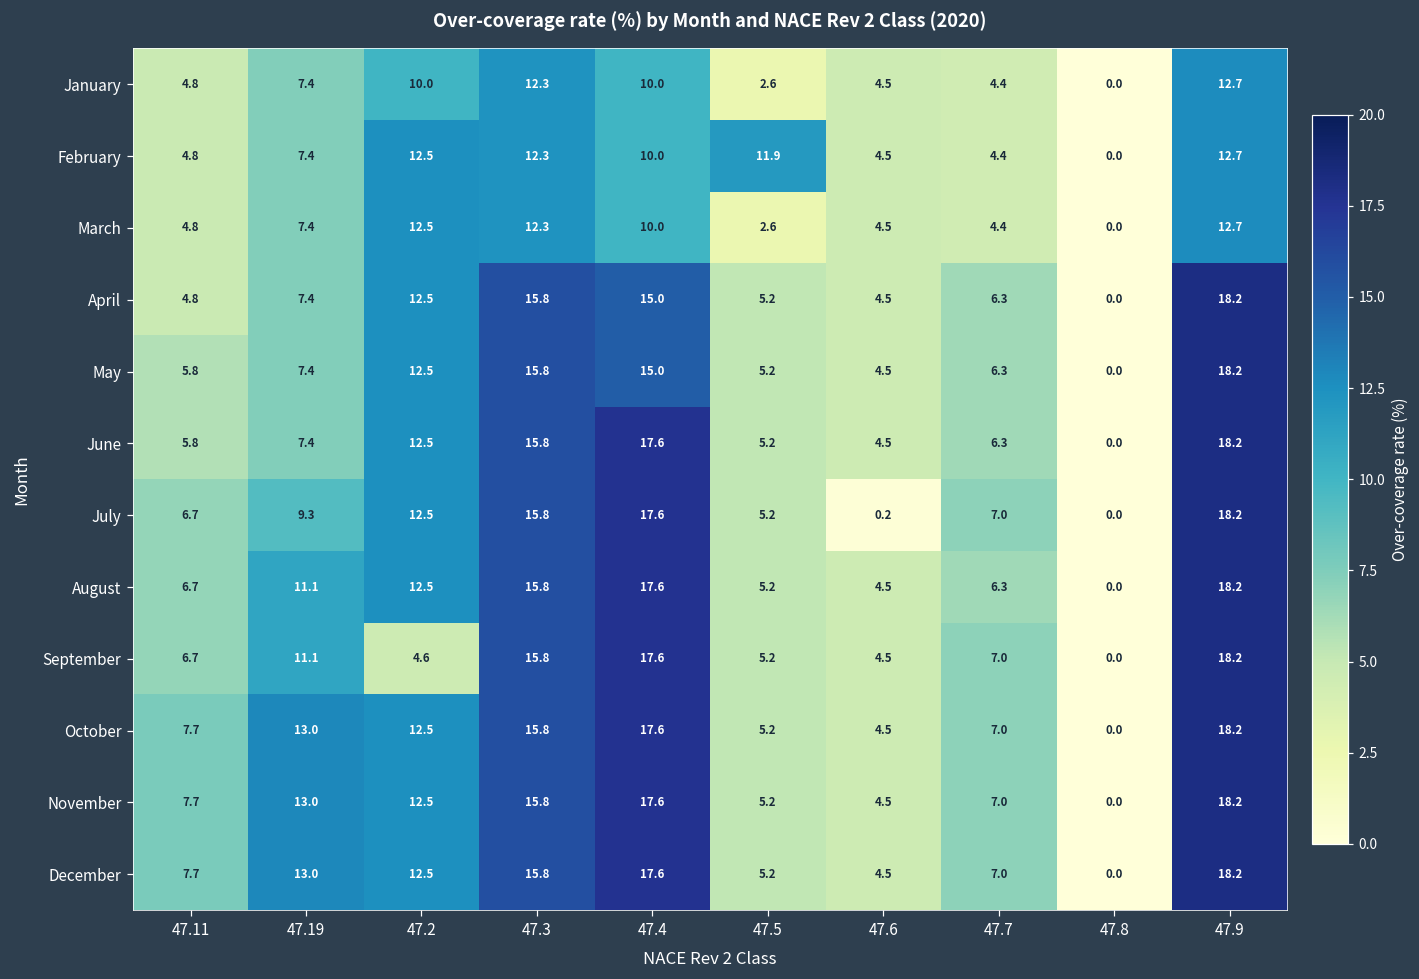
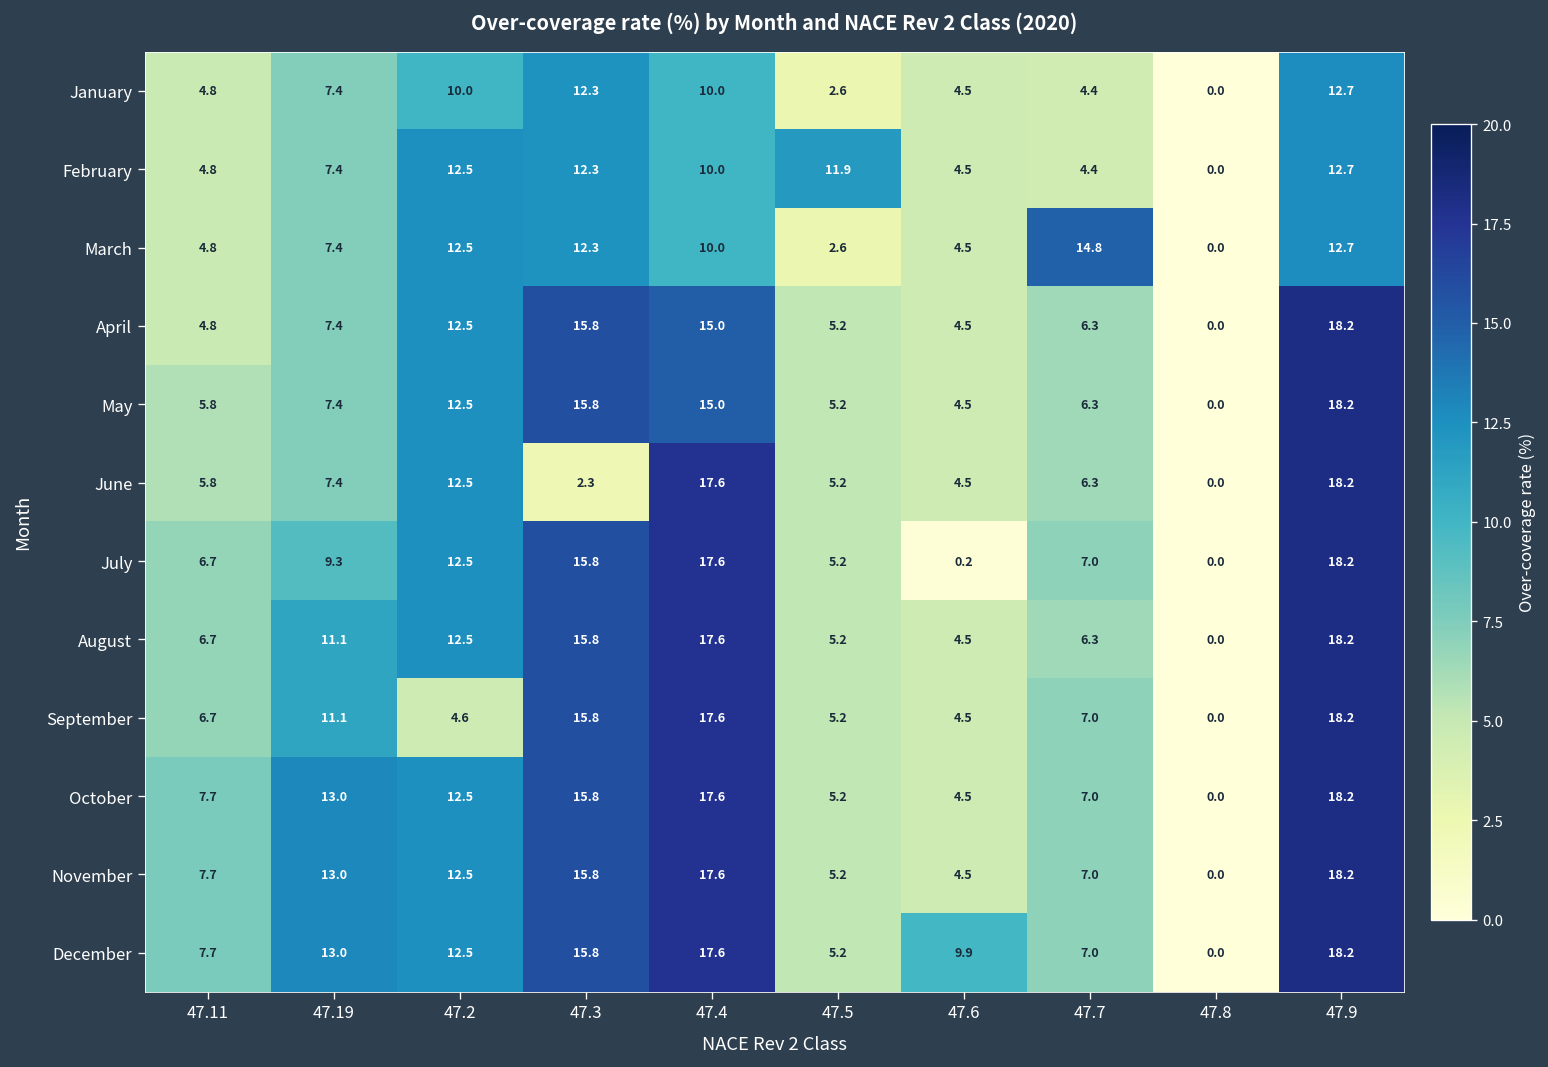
March, 47.7: 4.4 -> 14.8
June, 47.3: 15.8 -> 2.3
December, 47.6: 4.5 -> 9.9
